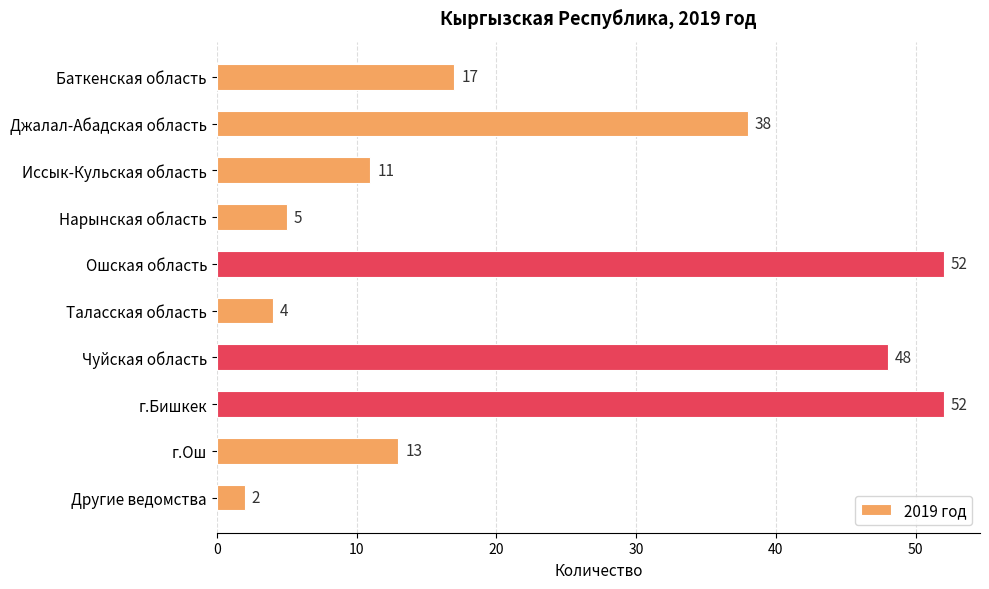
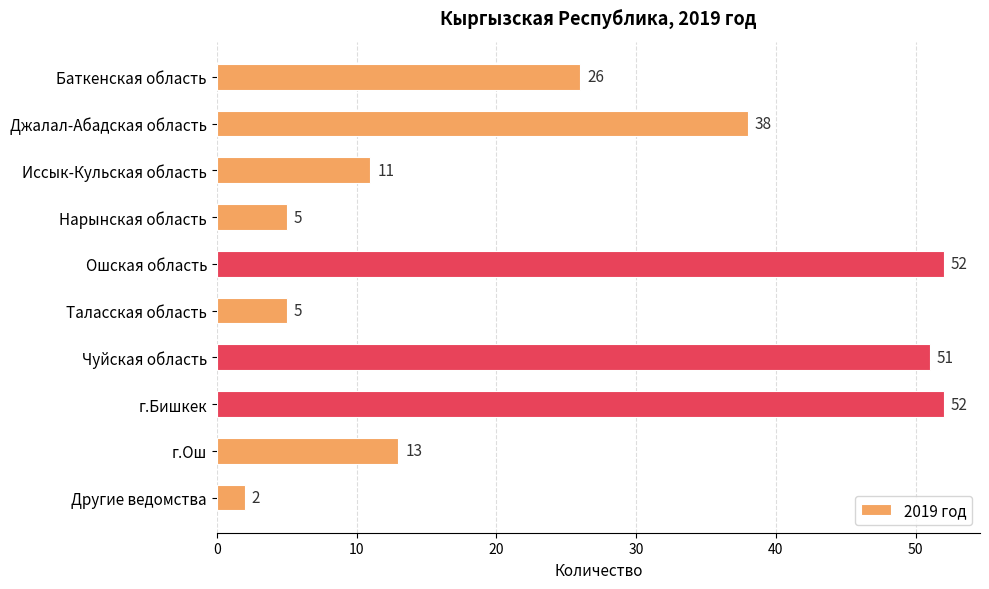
Баткенская область: 17 -> 26
Таласская область: 4 -> 5
Чуйская область: 48 -> 51
